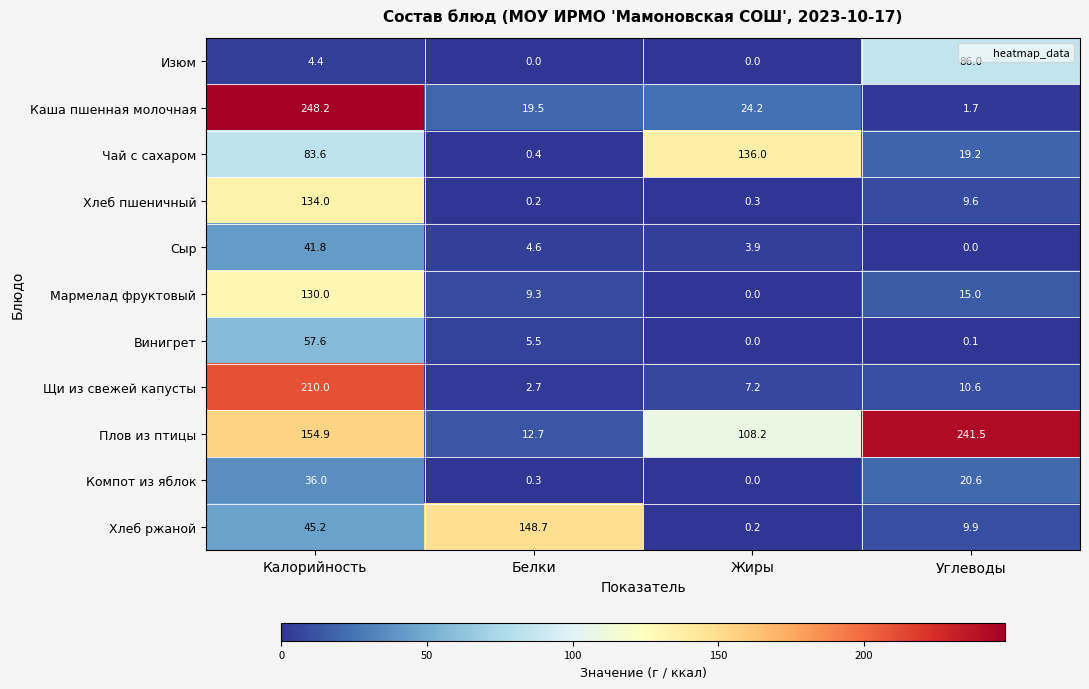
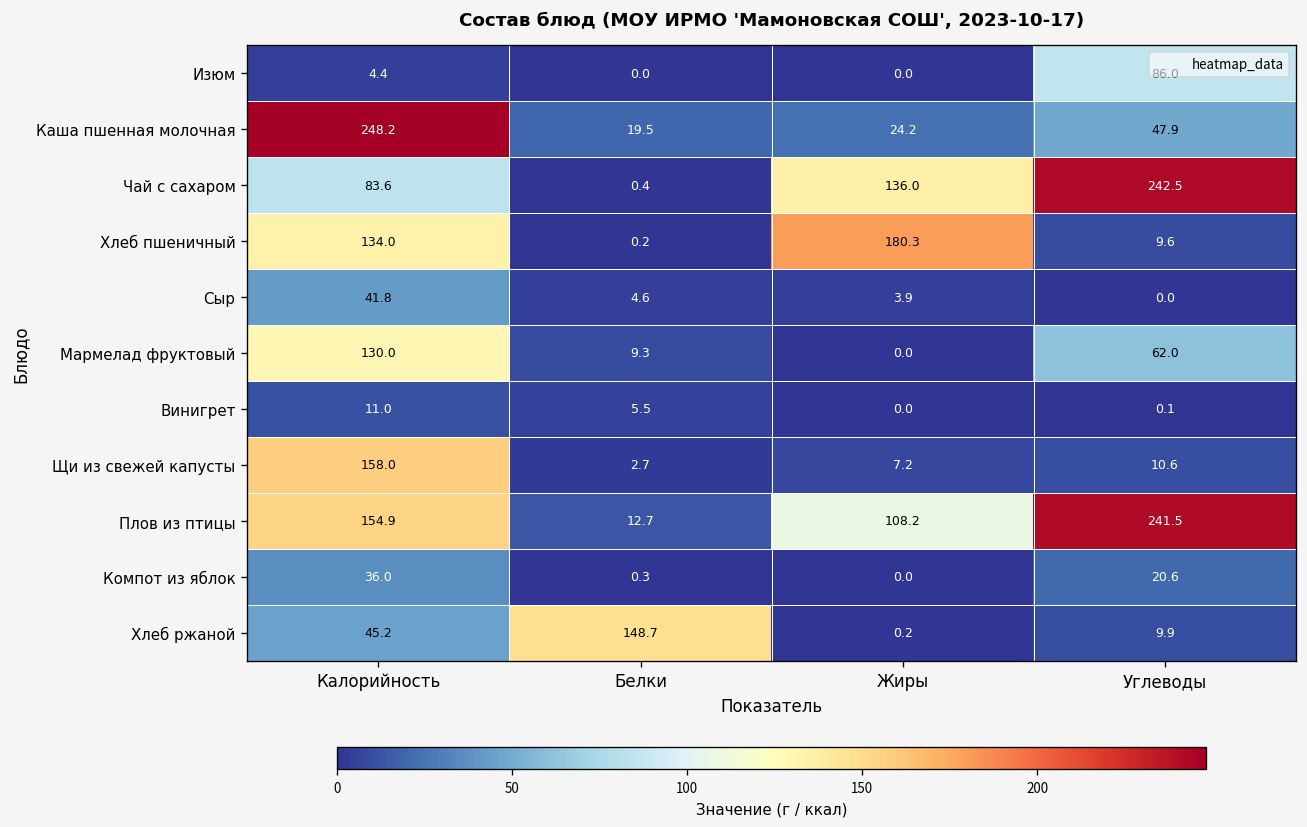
Каша пшенная молочная, Углеводы: 1.7 -> 47.9
Чай с сахаром, Углеводы: 19.2 -> 242.5
Хлеб пшеничный, Жиры: 0.3 -> 180.3
Мармелад фруктовый, Углеводы: 15.0 -> 62.0
Винигрет, Калорийность: 57.6 -> 11.0
Щи из свежей капусты, Калорийность: 210.0 -> 158.0
